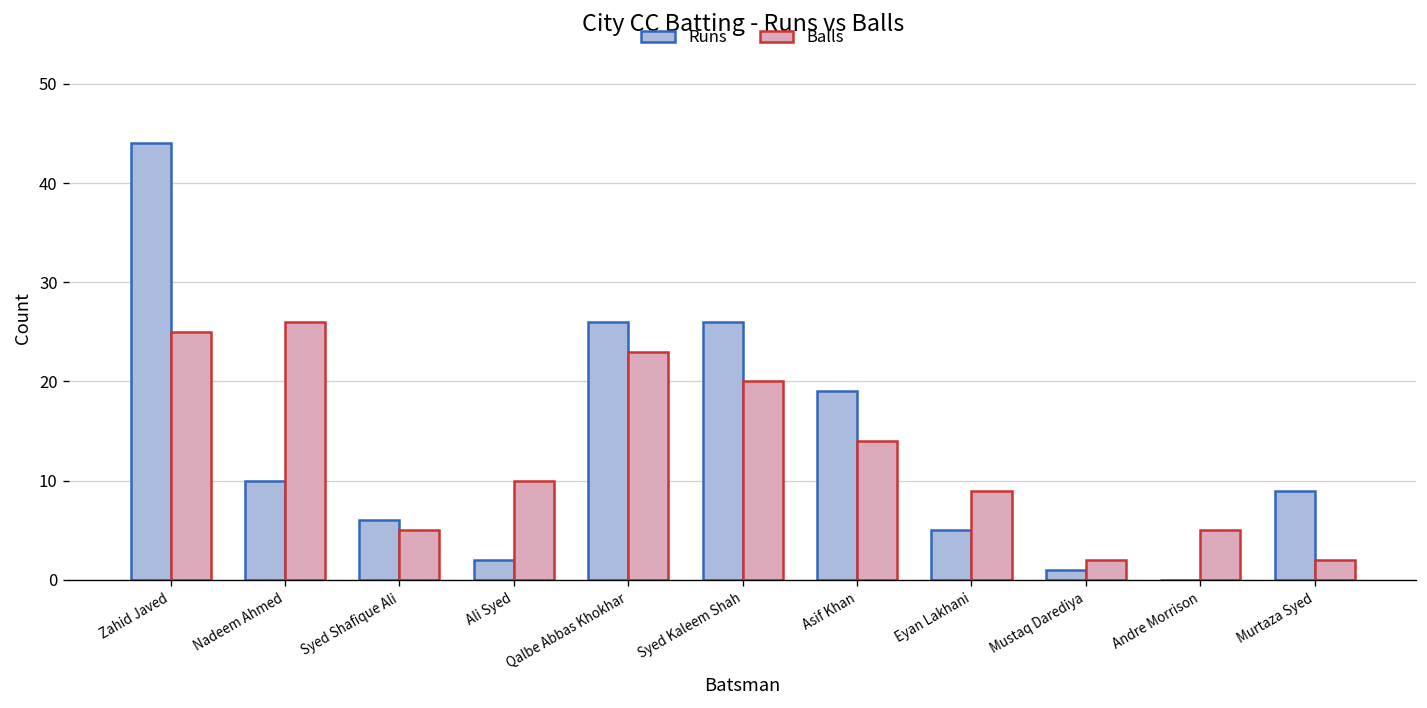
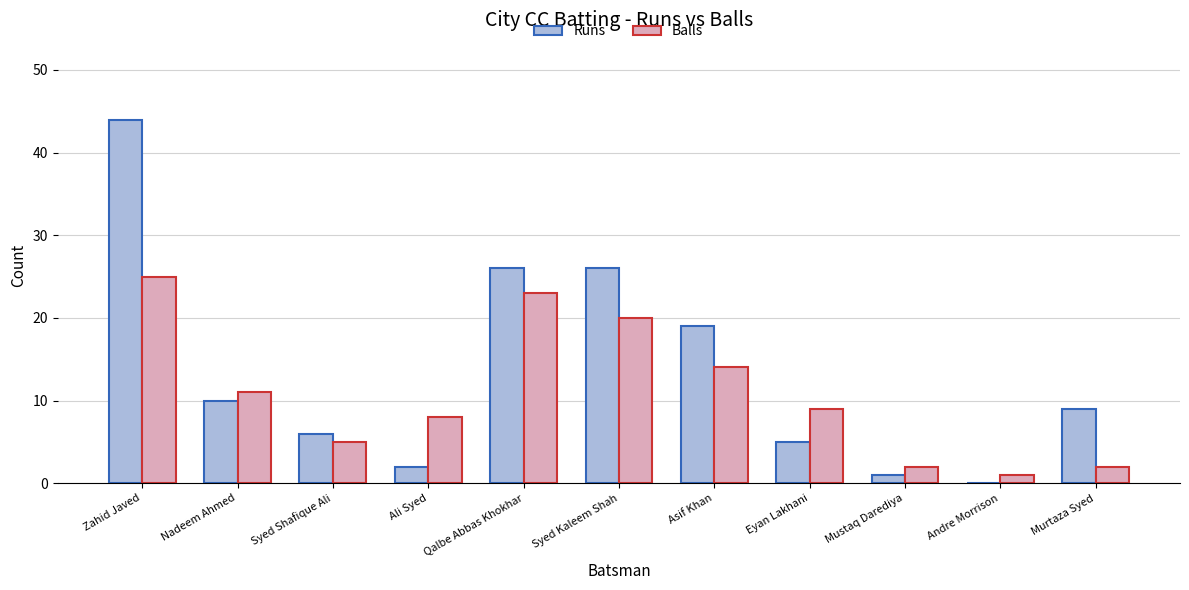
Balls, Nadeem Ahmed: 26 -> 11
Balls, Ali Syed: 10 -> 8
Balls, Andre Morrison: 5 -> 1
